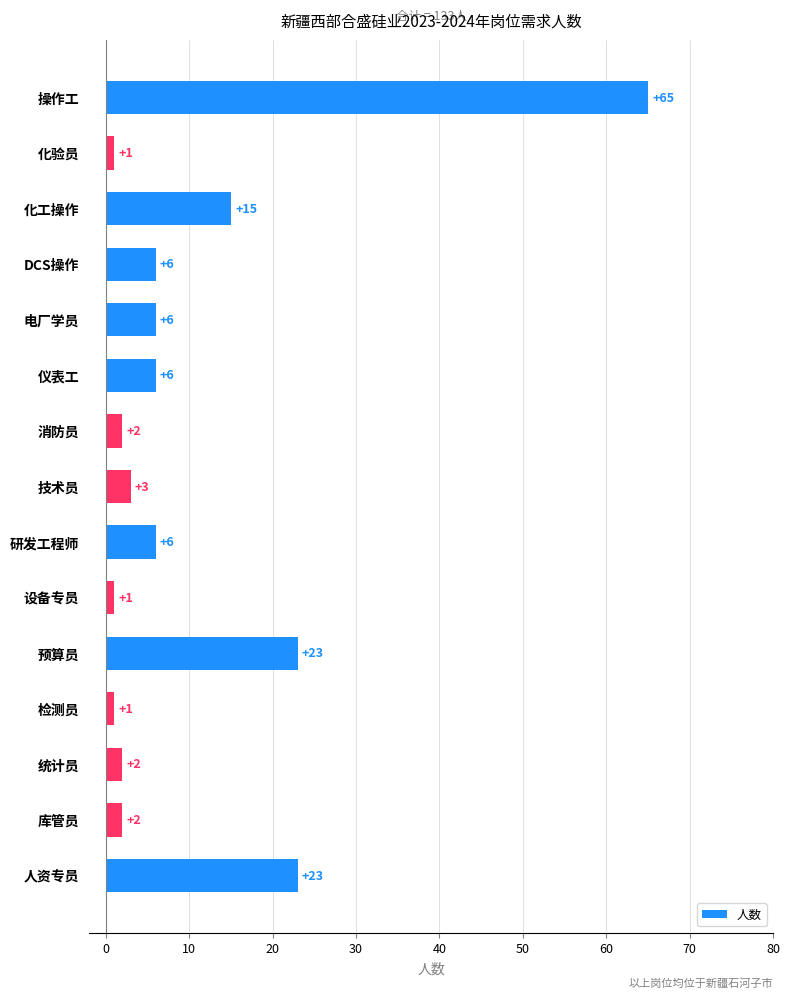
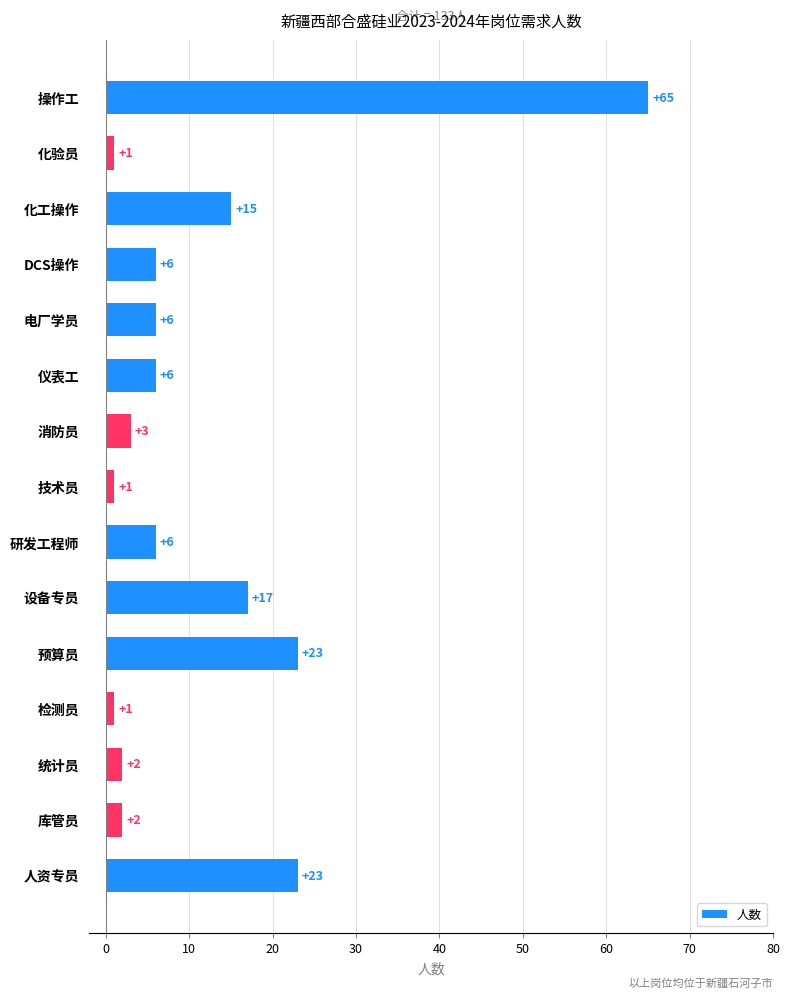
消防员: +2 -> +3
技术员: +3 -> +1
设备专员: +1 -> +17
